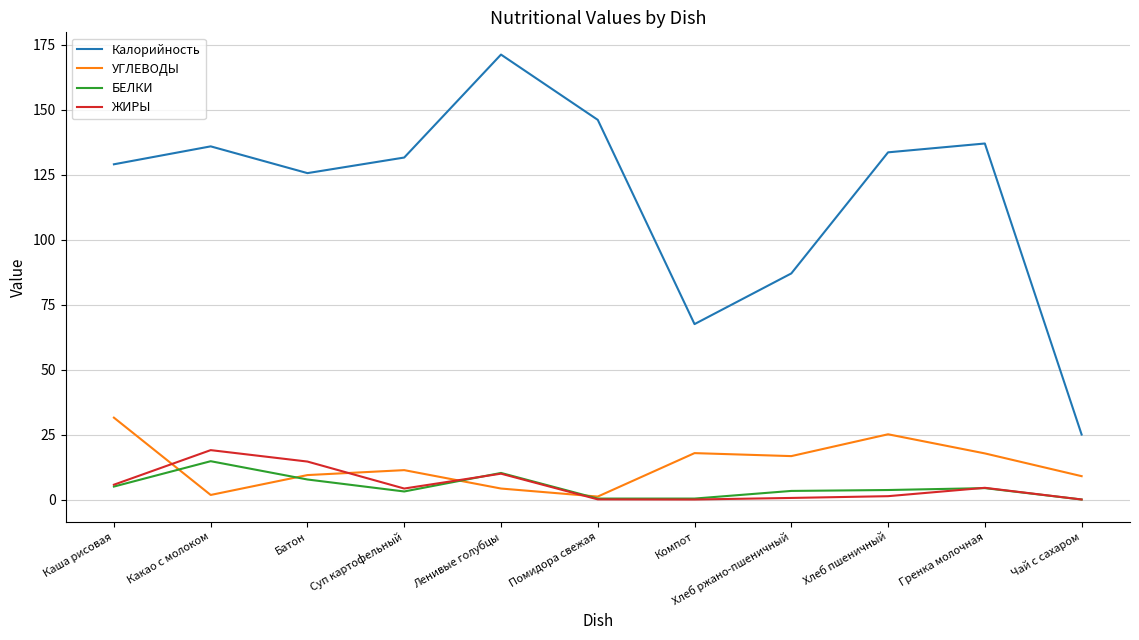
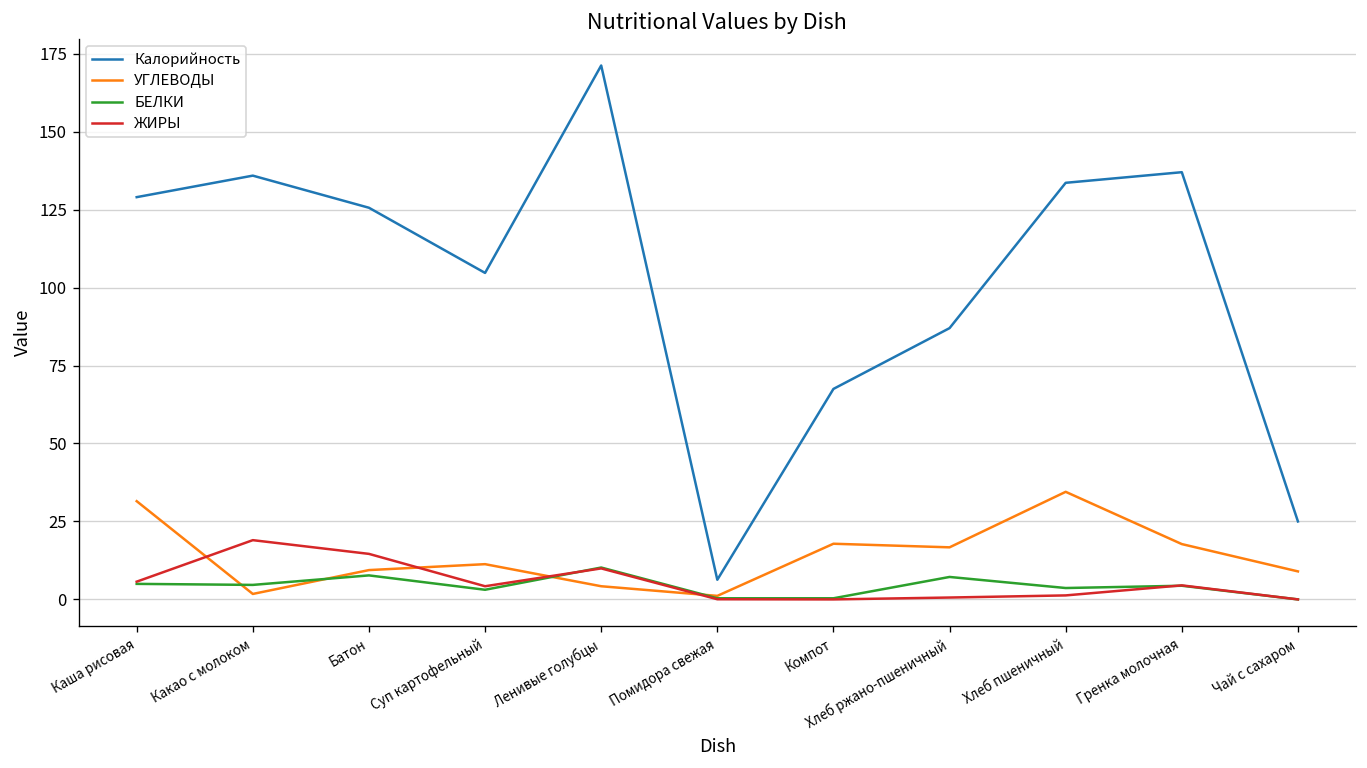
БЕЛКИ, Какао с молоком: 15 -> 5
Калорийность, Суп картофельный: 132 -> 105
Калорийность, Помидора свежая: 146 -> 6
БЕЛКИ, Хлеб ржано-пшеничный: 3 -> 7
УГЛЕВОДЫ, Хлеб пшеничный: 25 -> 35
